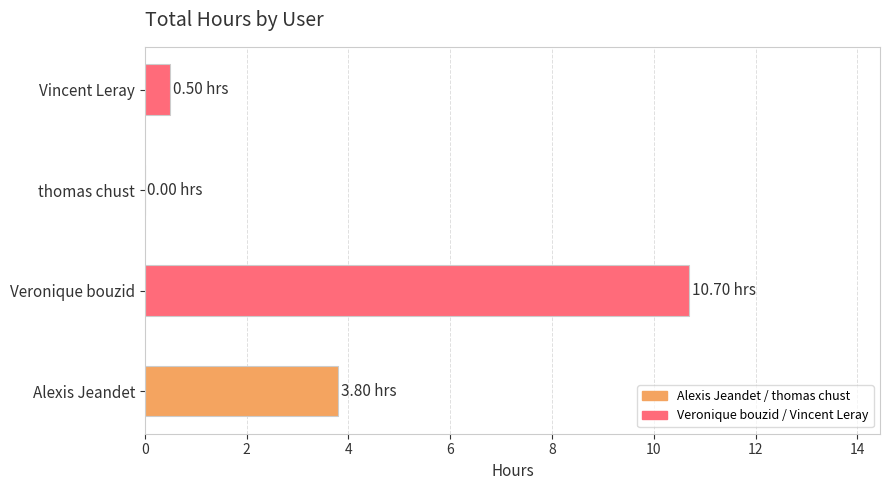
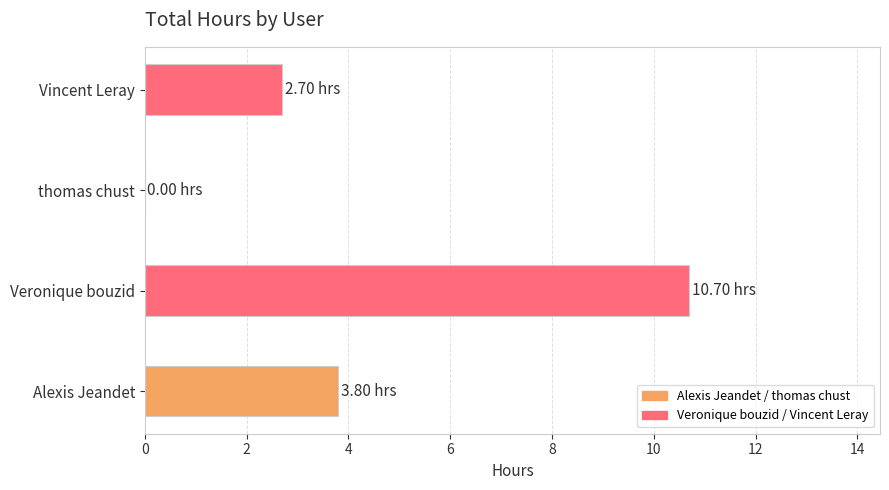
Vincent Leray: 0.50 -> 2.70
